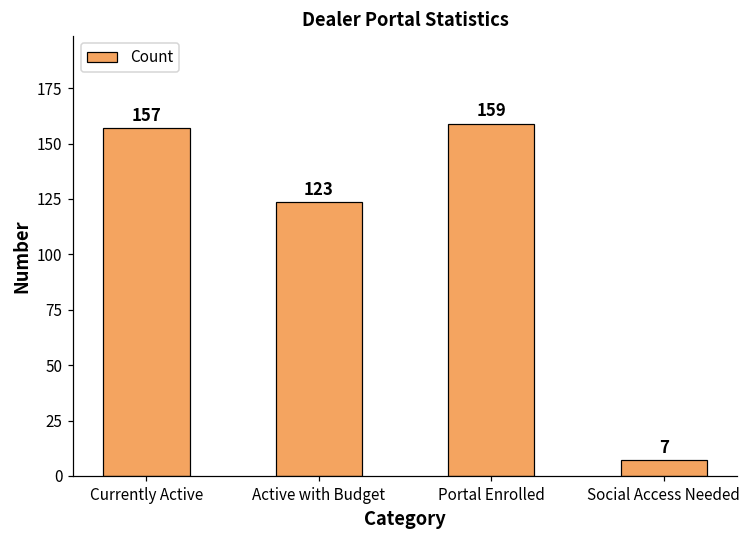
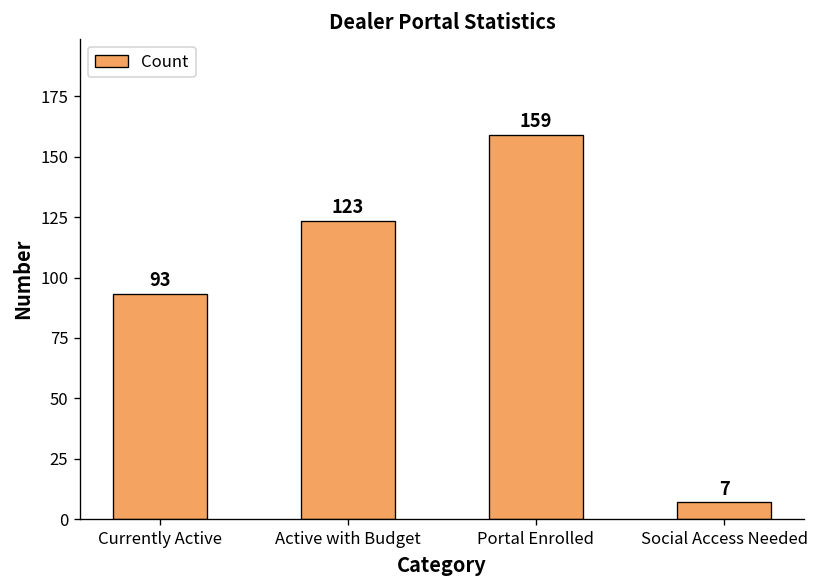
Currently Active: 157 -> 93
